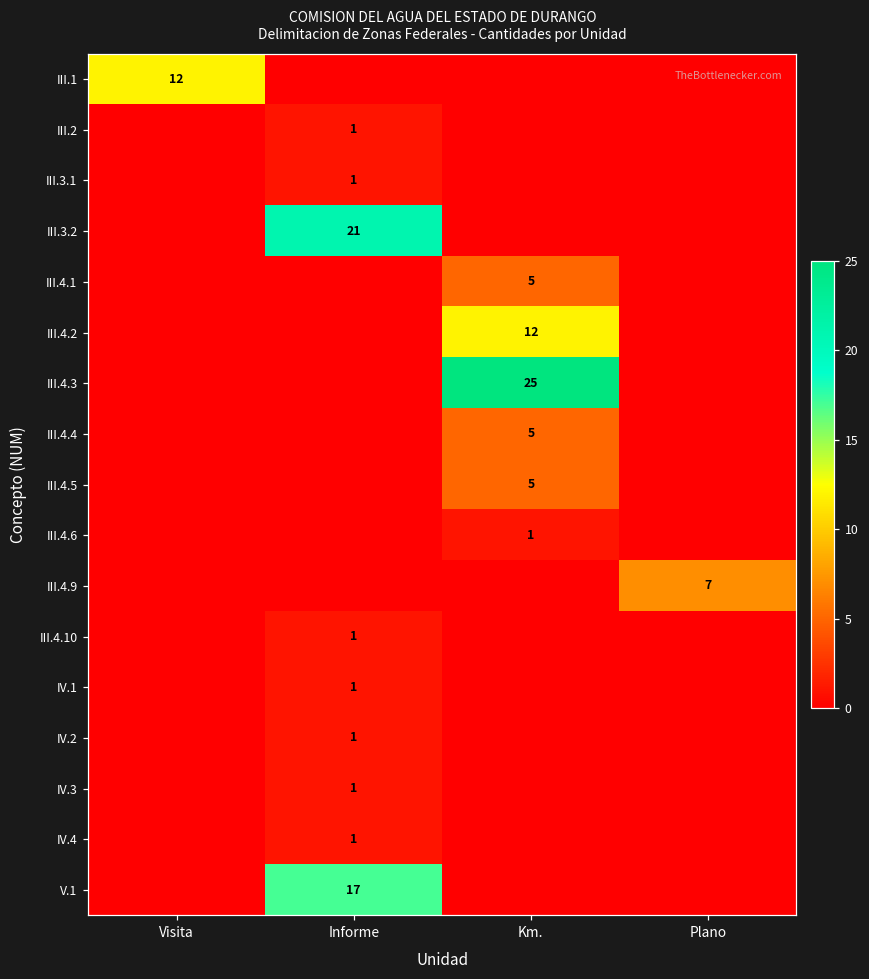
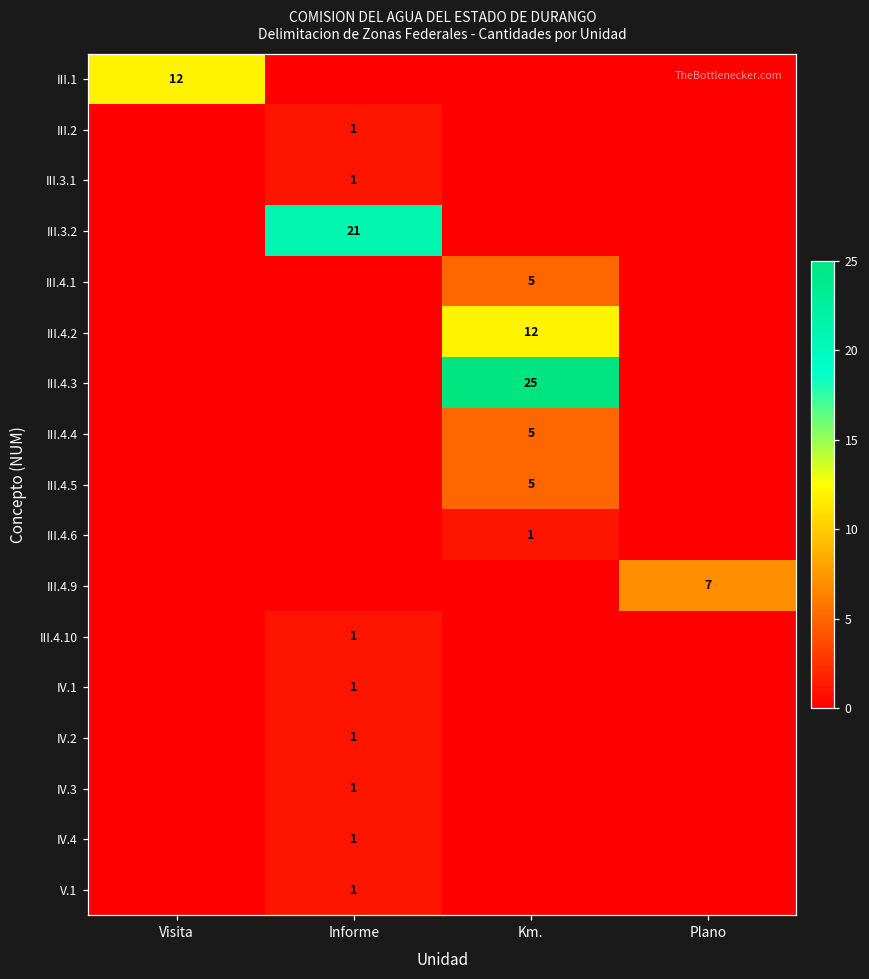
V.1, Informe: 17 -> 1
